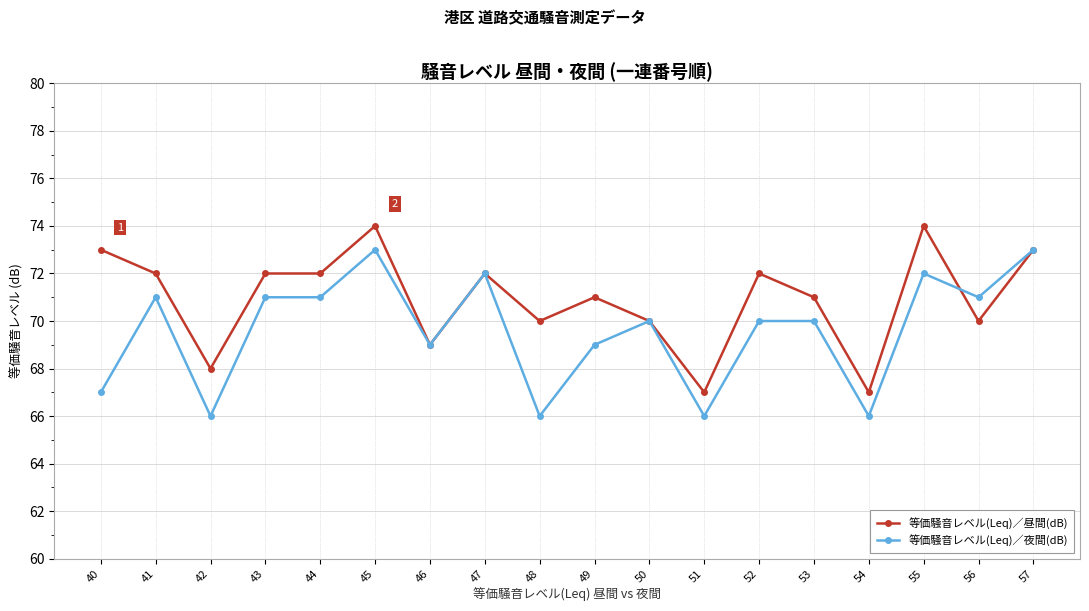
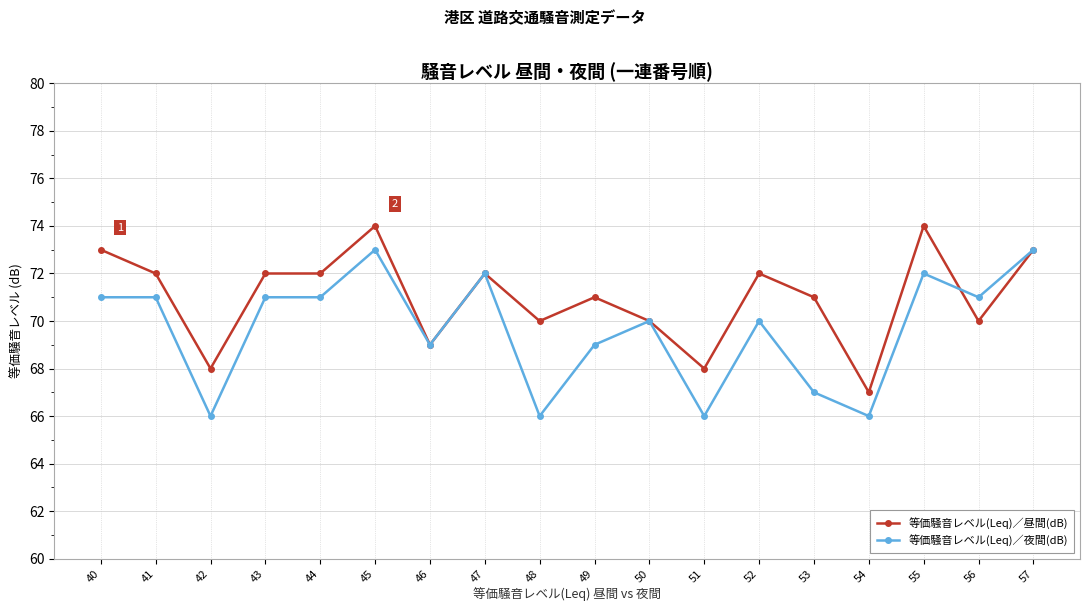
等価騒音レベル(Leq)／夜間(dB), 40: 67 -> 71
等価騒音レベル(Leq)／昼間(dB), 51: 67 -> 68
等価騒音レベル(Leq)／夜間(dB), 53: 70 -> 67
